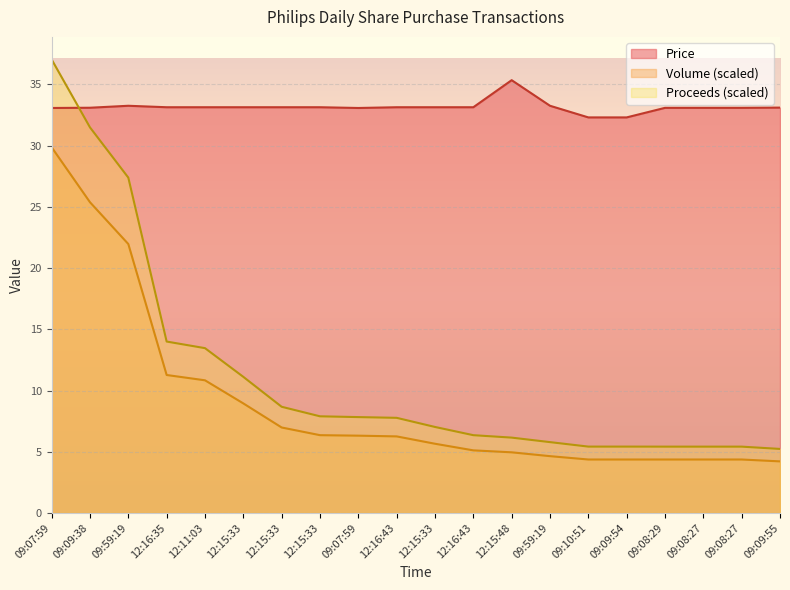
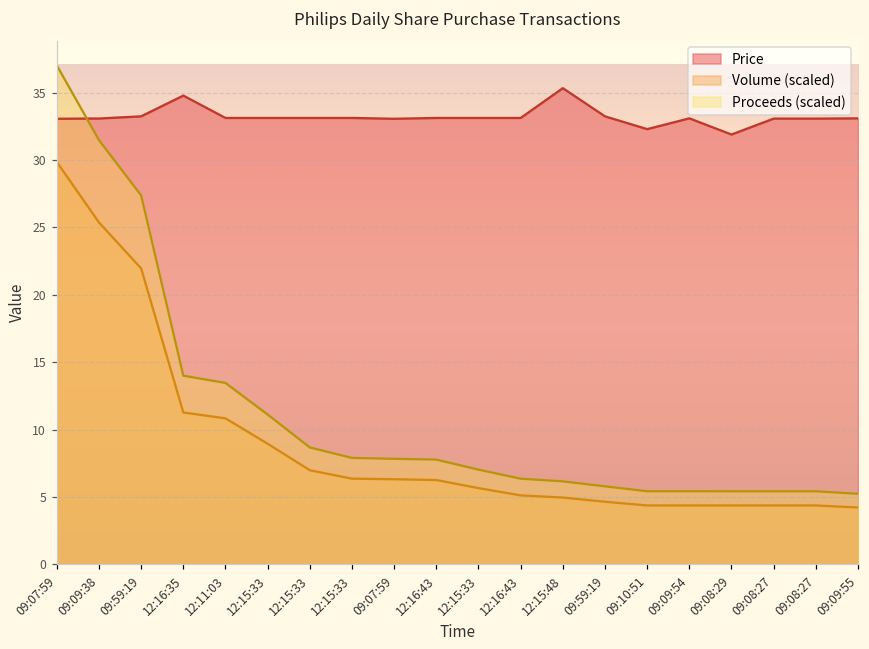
Price, 12:16:35: 33.1 -> 34.8
Price, 09:09:54: 32.3 -> 33.1
Price, 09:08:29: 33.1 -> 31.9
